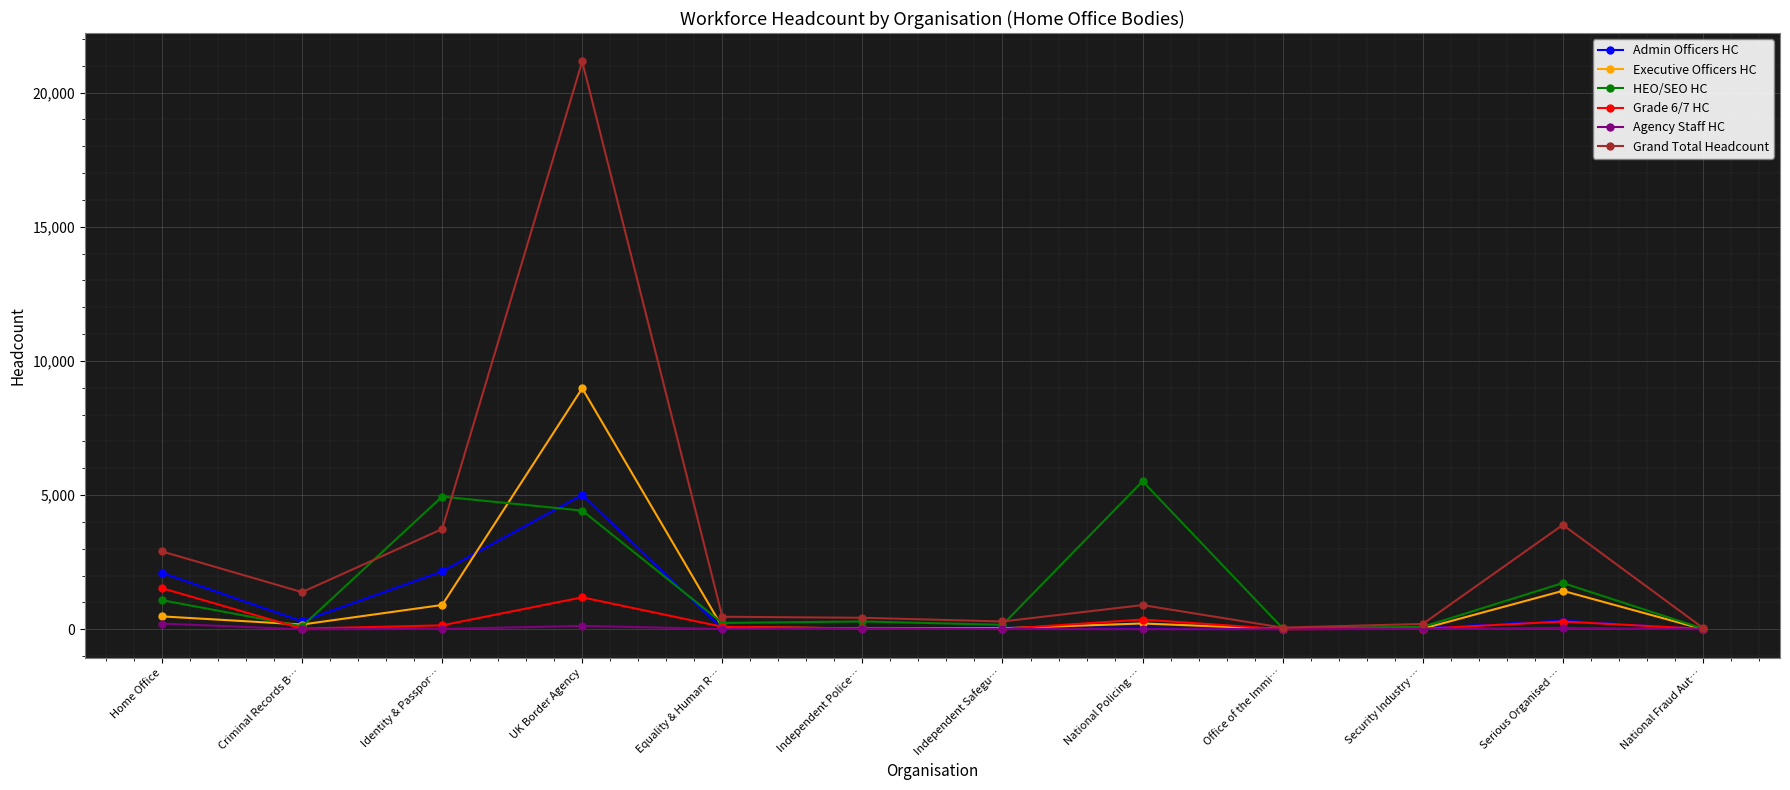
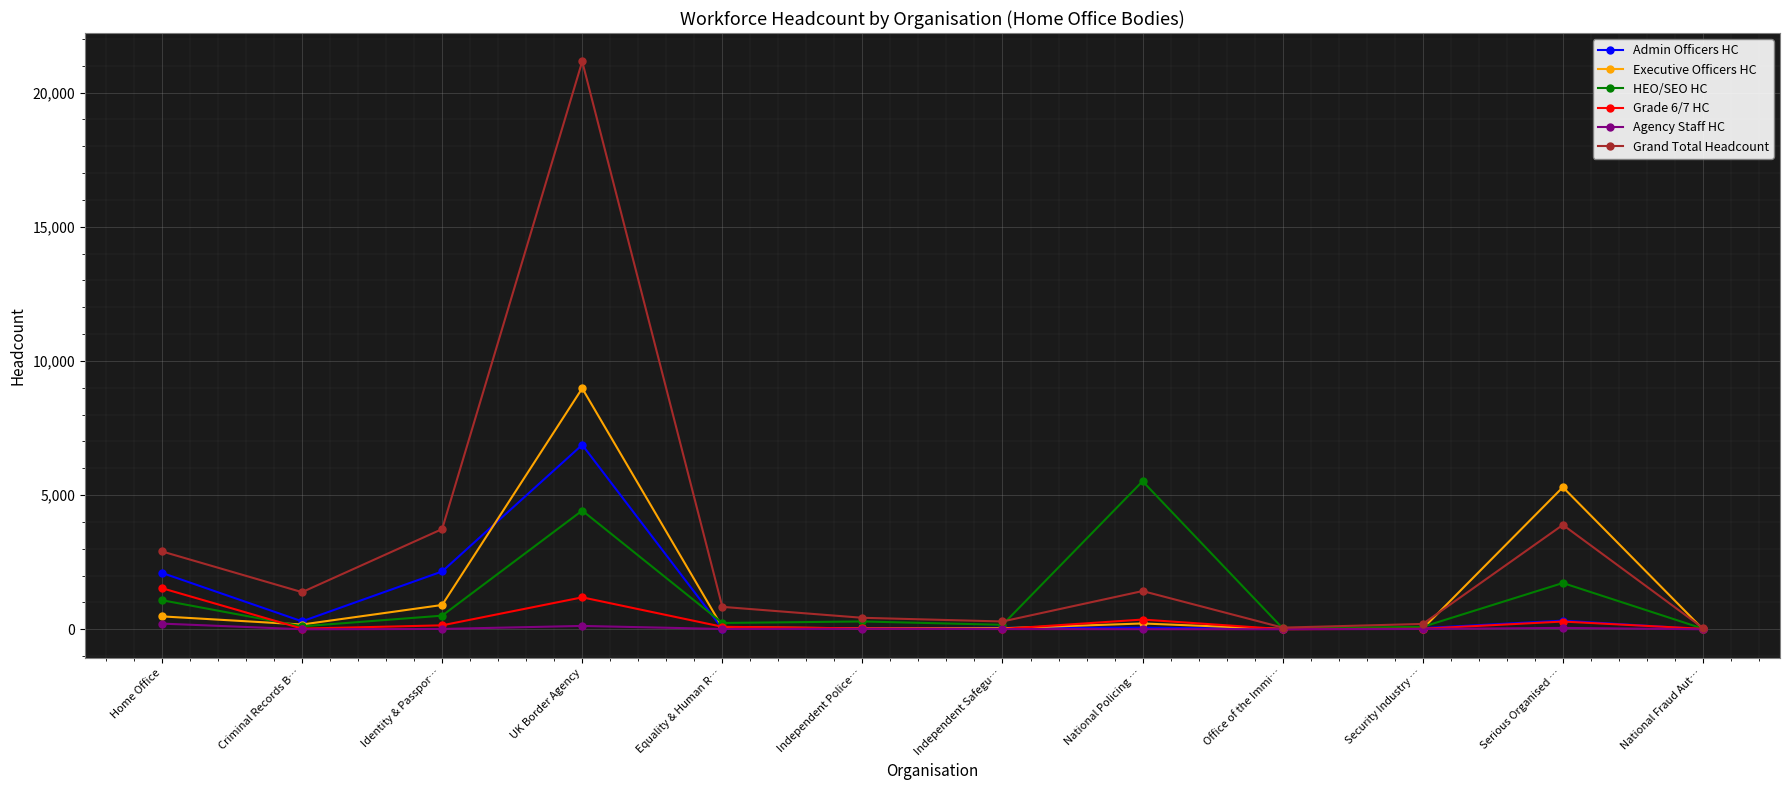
HEO/SEO HC, Identity & Passpor…: 4,900 -> 500
Admin Officers HC, UK Border Agency: 5,000 -> 6,900
Grand Total Headcount, Equality & Human R…: 500 -> 800
Grand Total Headcount, National Policing …: 900 -> 1,400
Executive Officers HC, Serious Organised …: 1,400 -> 5,300
